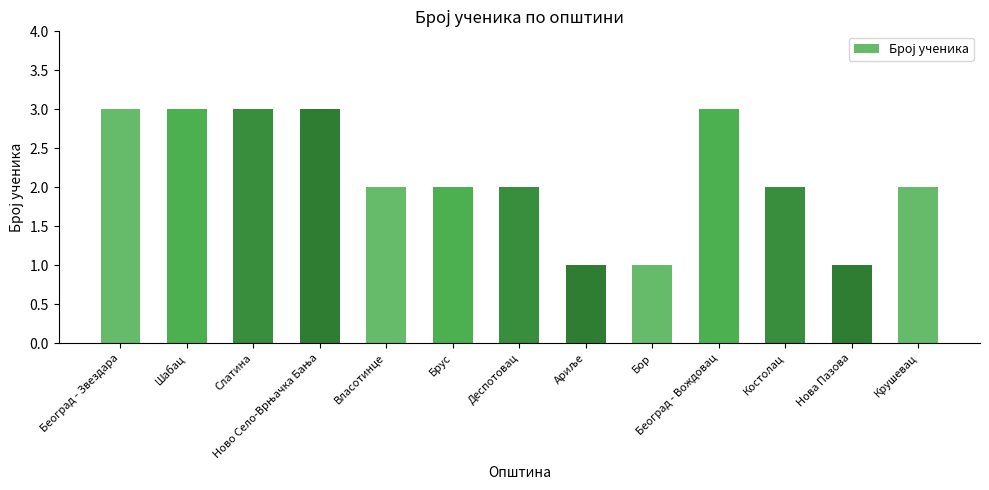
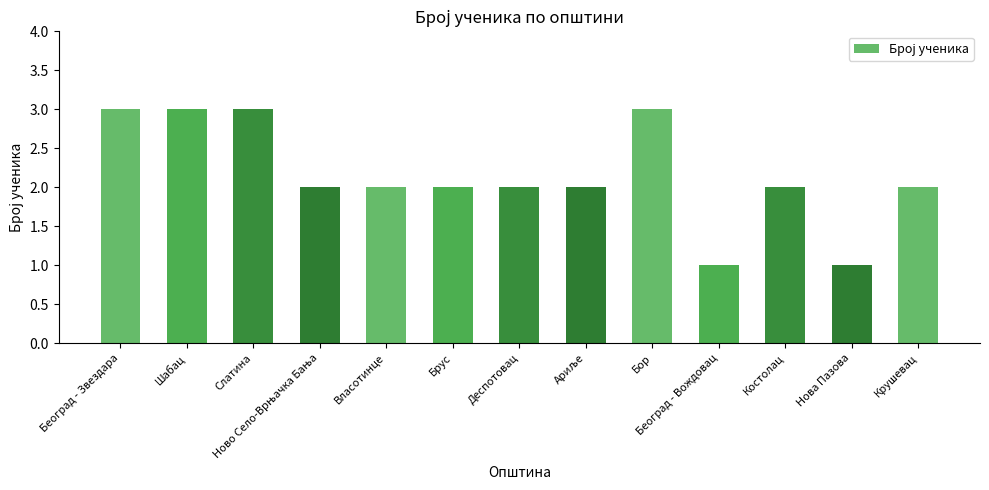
Ново Село-Врњачка Бања: 3 -> 2
Ариље: 1 -> 2
Бор: 1 -> 3
Београд - Вождовац: 3 -> 1
